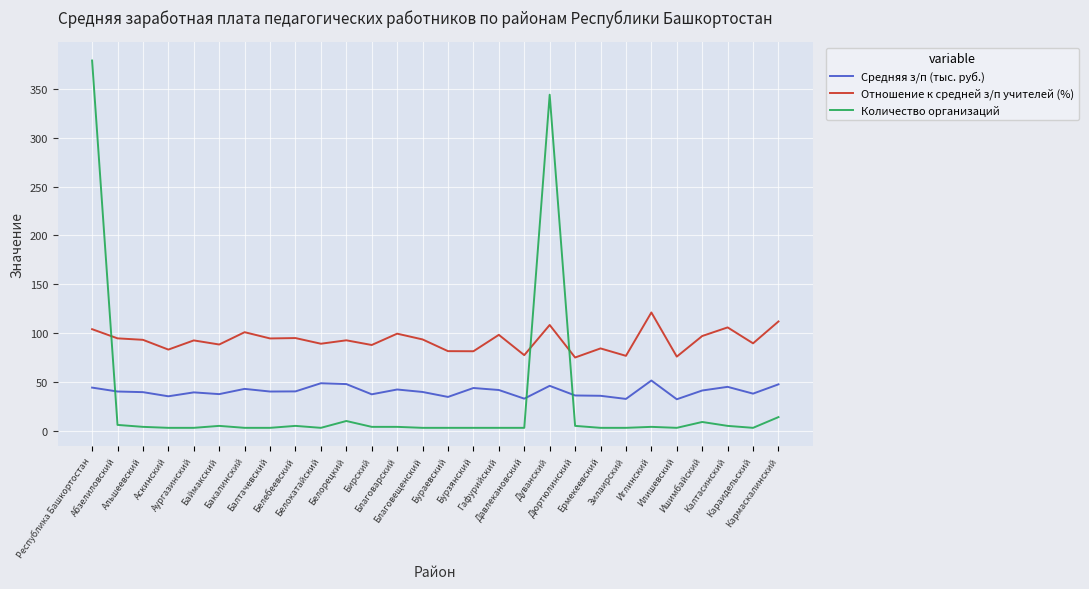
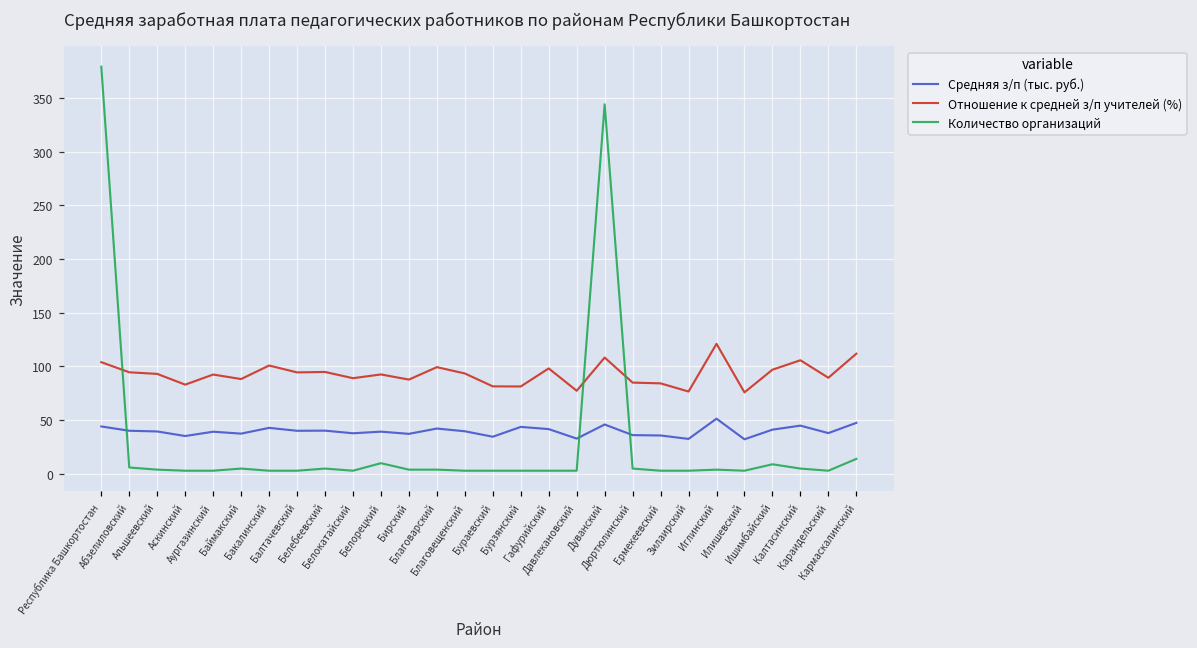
Средняя з/п (тыс. руб.), Белокатайский: 50 -> 40
Средняя з/п (тыс. руб.), Белорецкий: 50 -> 40
Отношение к средней з/п учителей (%), Дюртюлинский: 80 -> 90
